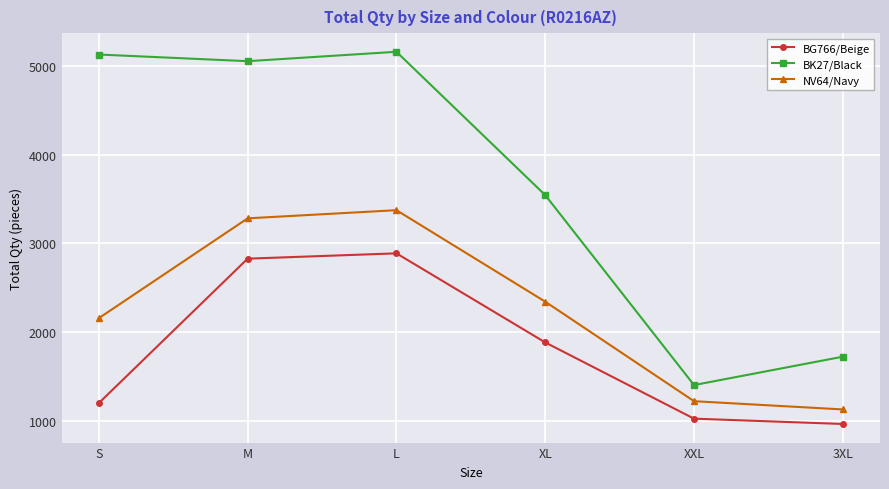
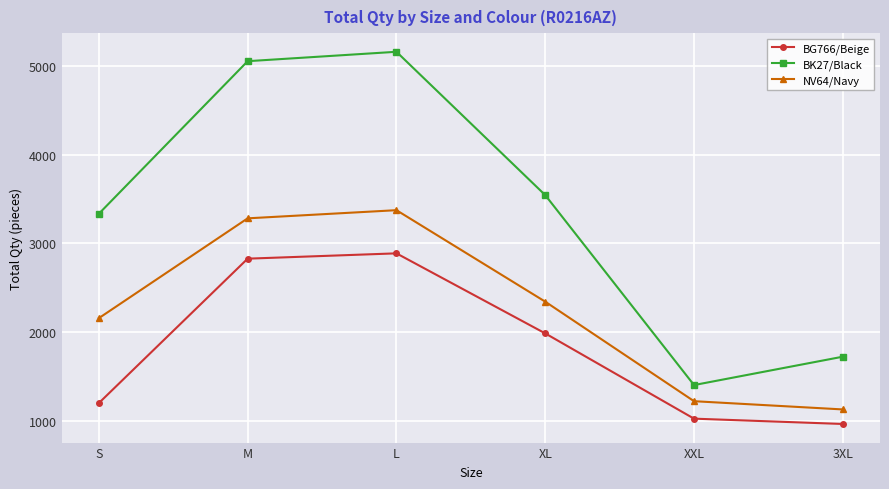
BK27/Black, S: 5100 -> 3300
BG766/Beige, XL: 1900 -> 2000
